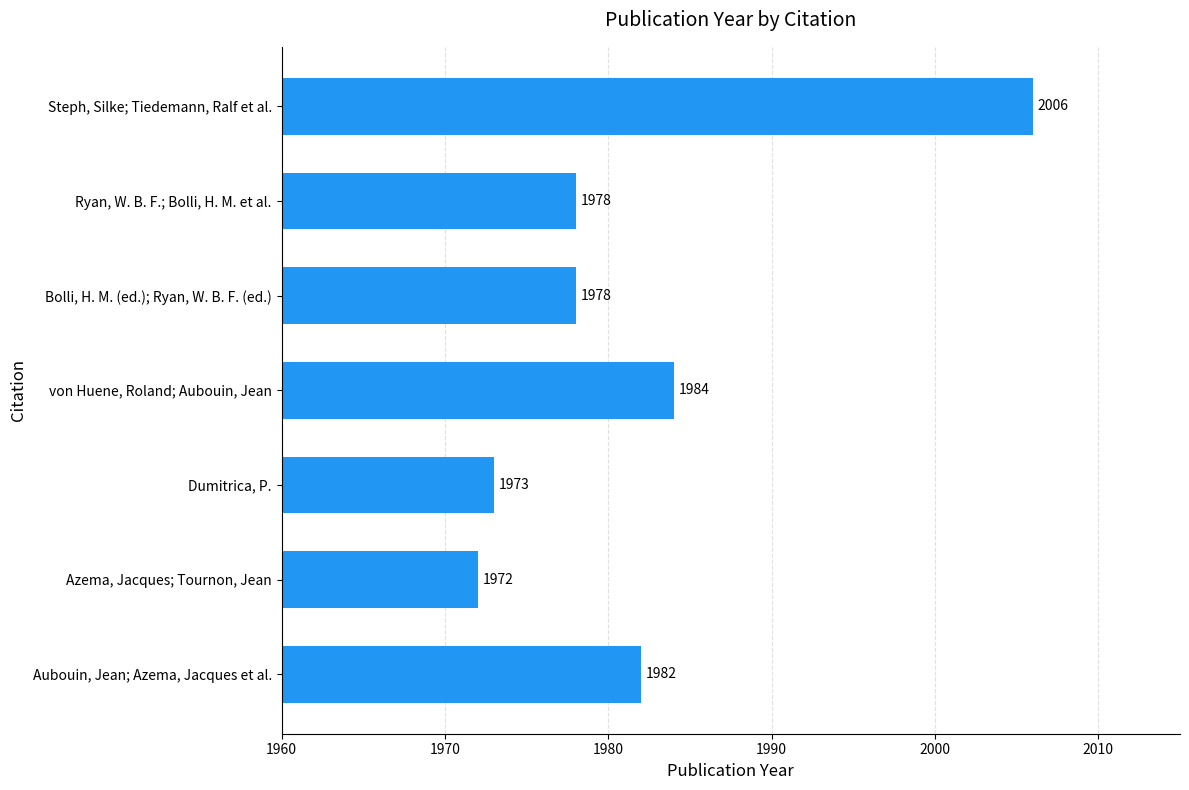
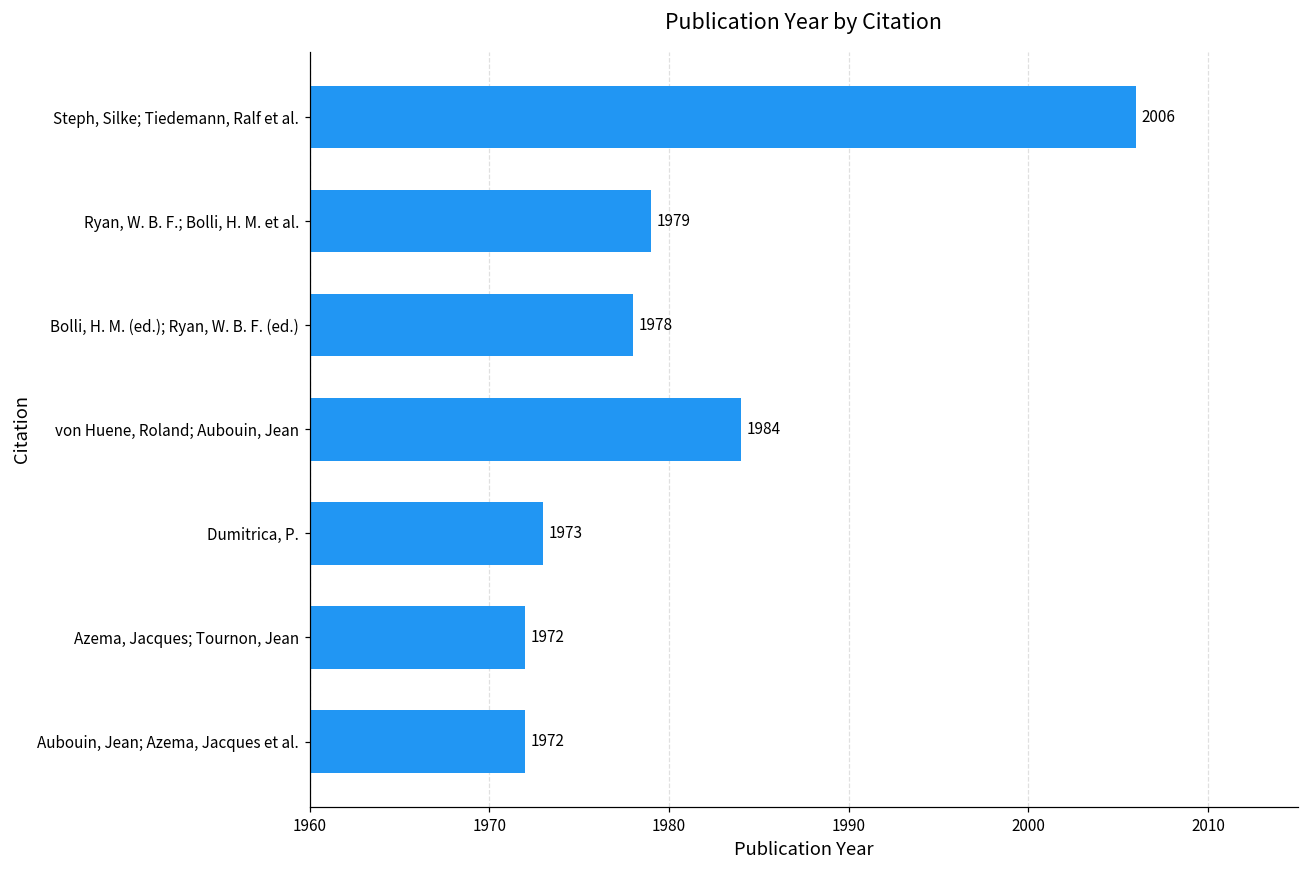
Ryan, W. B. F.; Bolli, H. M. et al.: 1978 -> 1979
Aubouin, Jean; Azema, Jacques et al.: 1982 -> 1972
